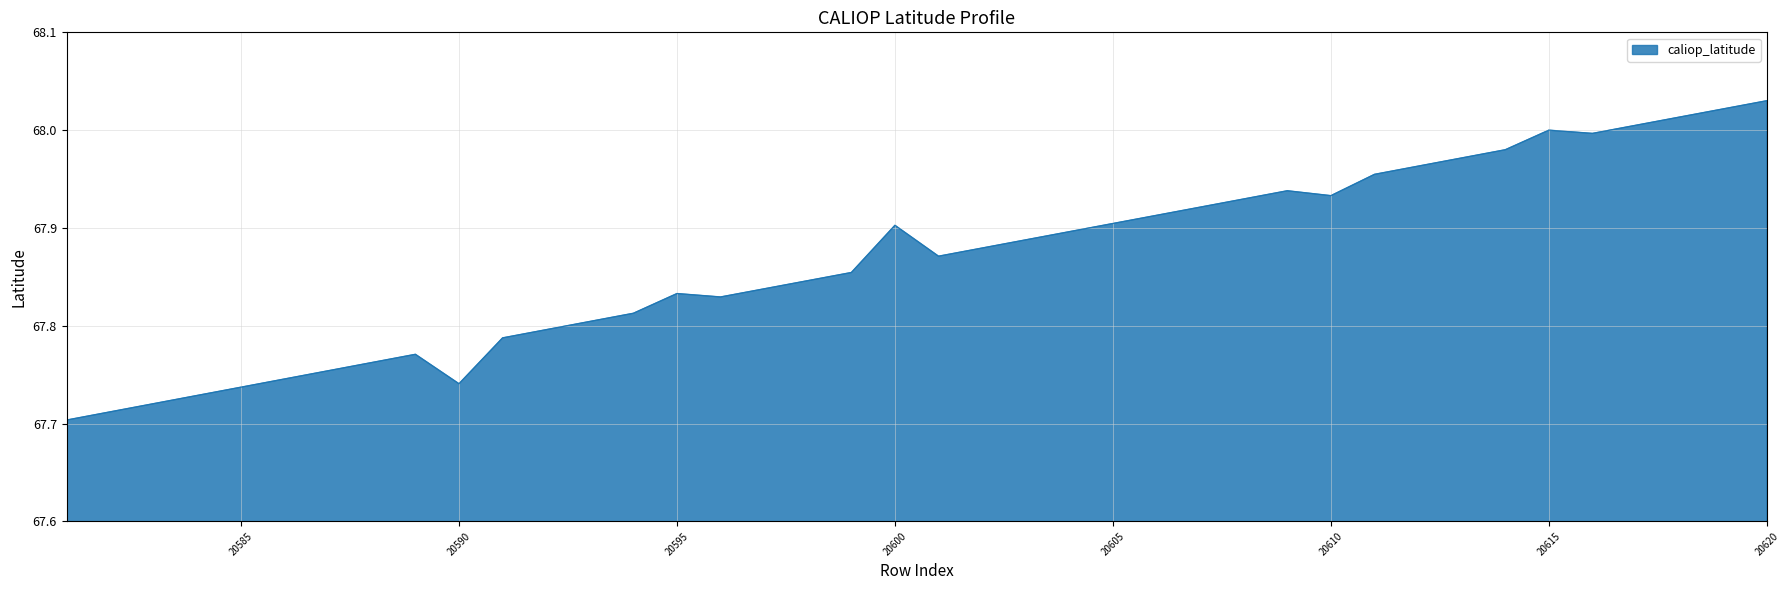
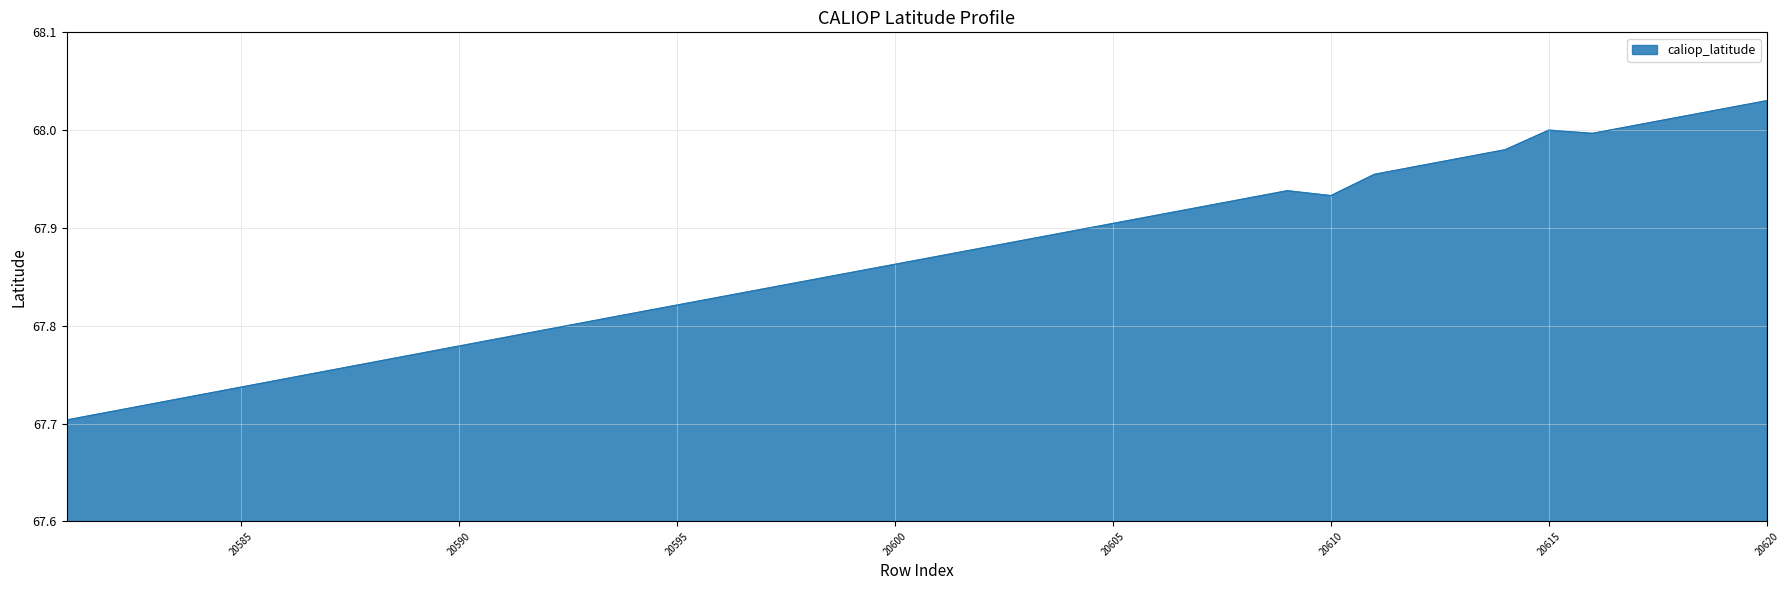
20590: 67.74 -> 67.78
20595: 67.83 -> 67.82
20600: 67.90 -> 67.86
